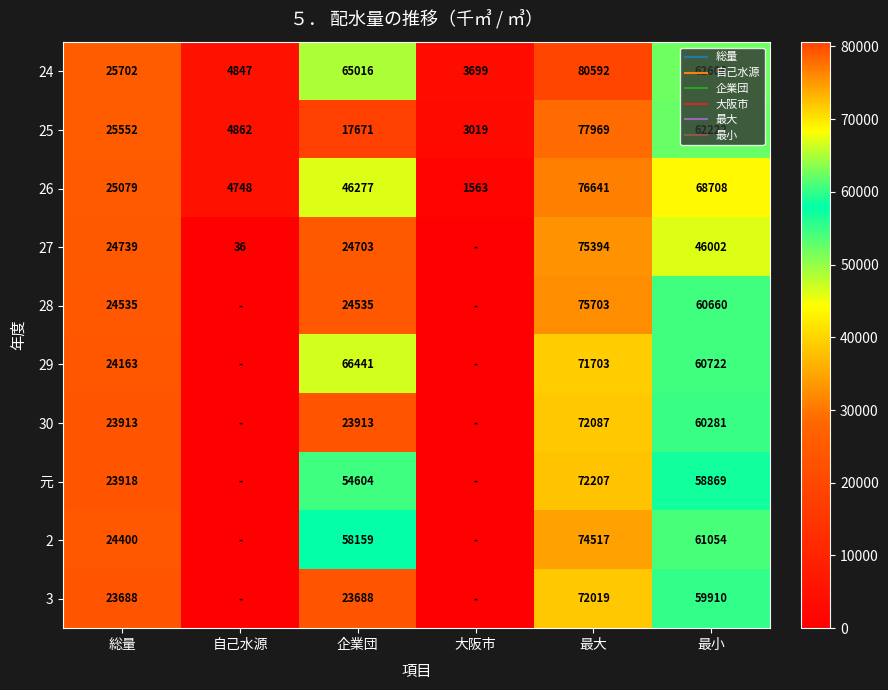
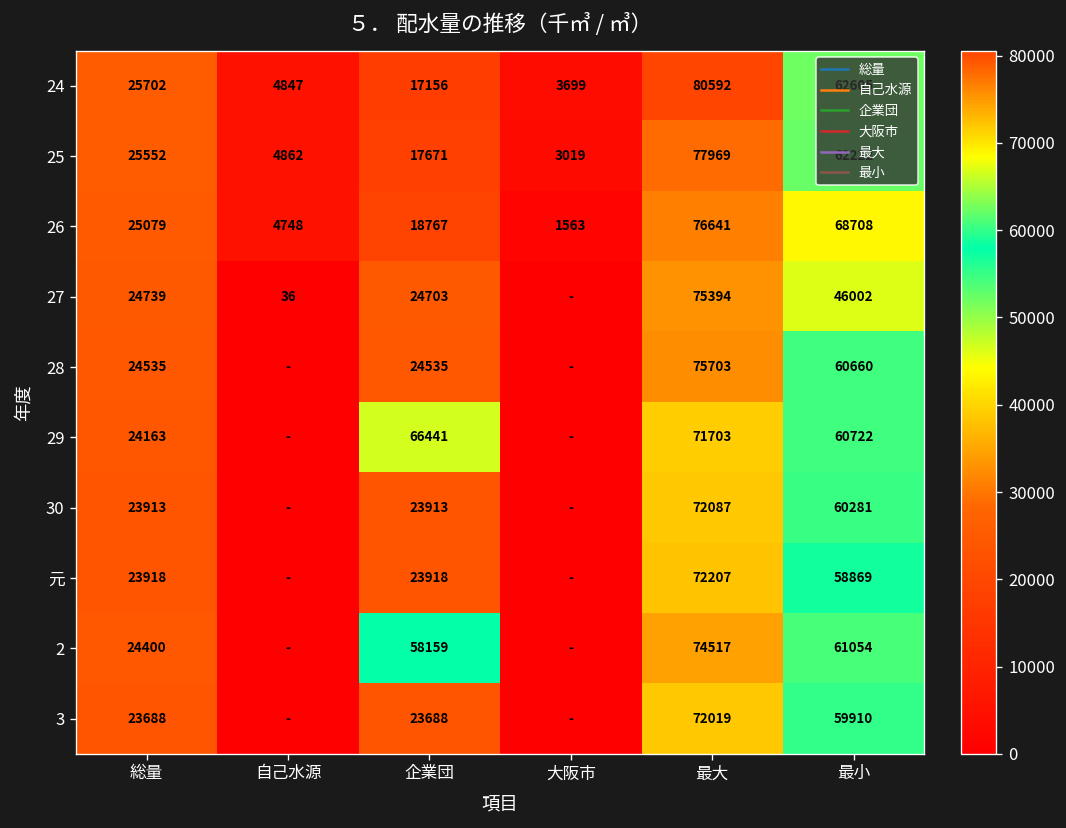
24, 企業団: 65016 -> 17156
26, 企業団: 46277 -> 18767
元, 企業団: 54604 -> 23918
